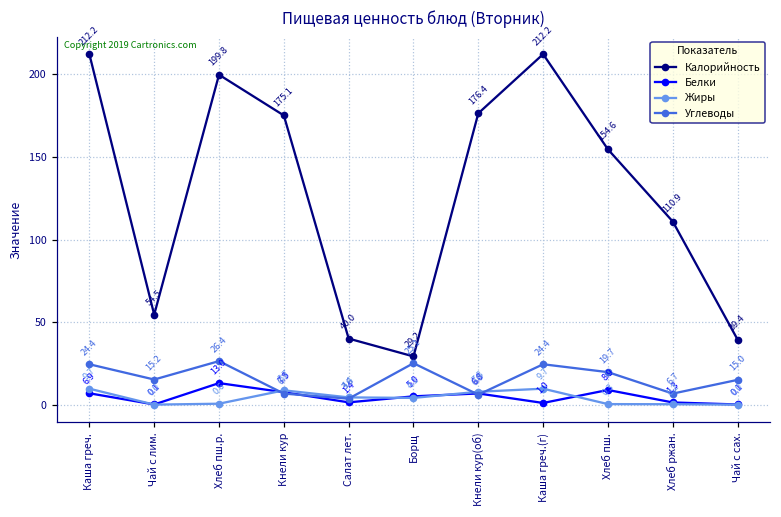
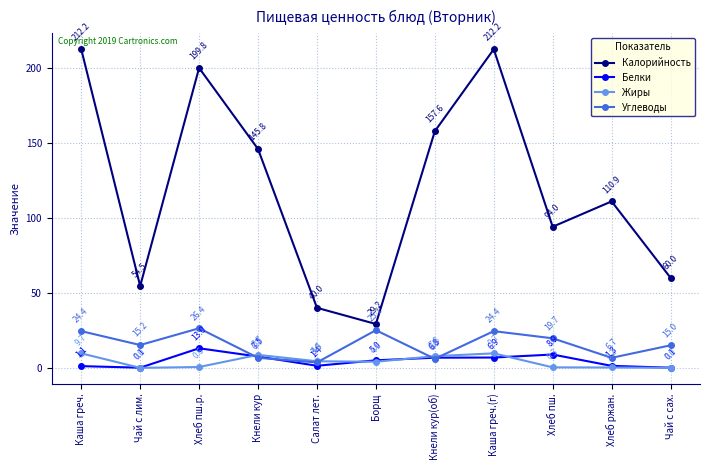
Белки, Каша греч.: 6.9 -> 1.1
Калорийность, Кнели кур: 175.1 -> 145.8
Калорийность, Кнели кур(об): 176.4 -> 157.6
Белки, Каша греч.(г): 1.0 -> 6.9
Калорийность, Хлеб пш.: 154.6 -> 94.0
Калорийность, Чай с сах.: 39.4 -> 60.0
